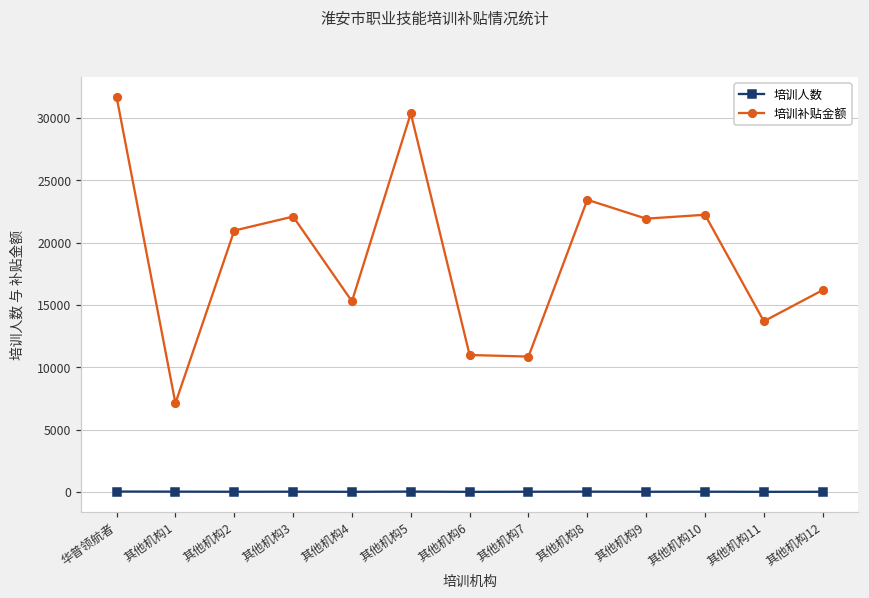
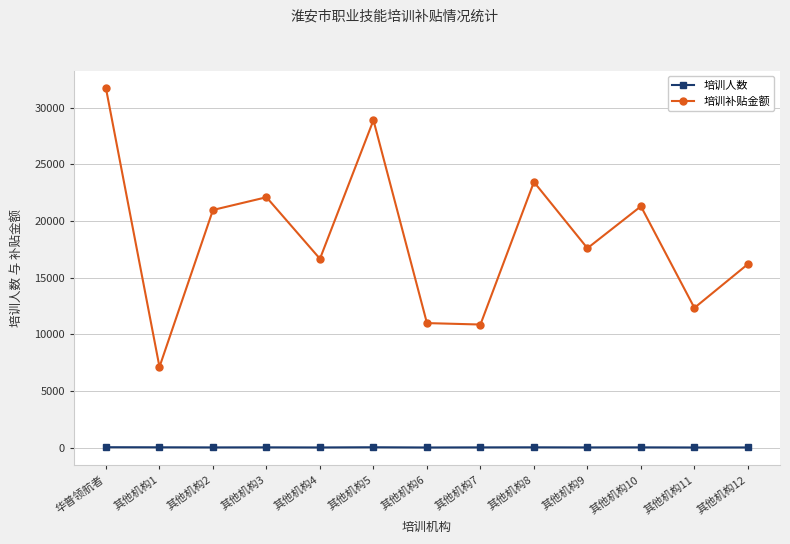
培训补贴金额, 其他机构4: 15300 -> 16700
培训补贴金额, 其他机构5: 30400 -> 28900
培训补贴金额, 其他机构9: 21900 -> 17600
培训补贴金额, 其他机构10: 22200 -> 21300
培训补贴金额, 其他机构11: 13700 -> 12300
